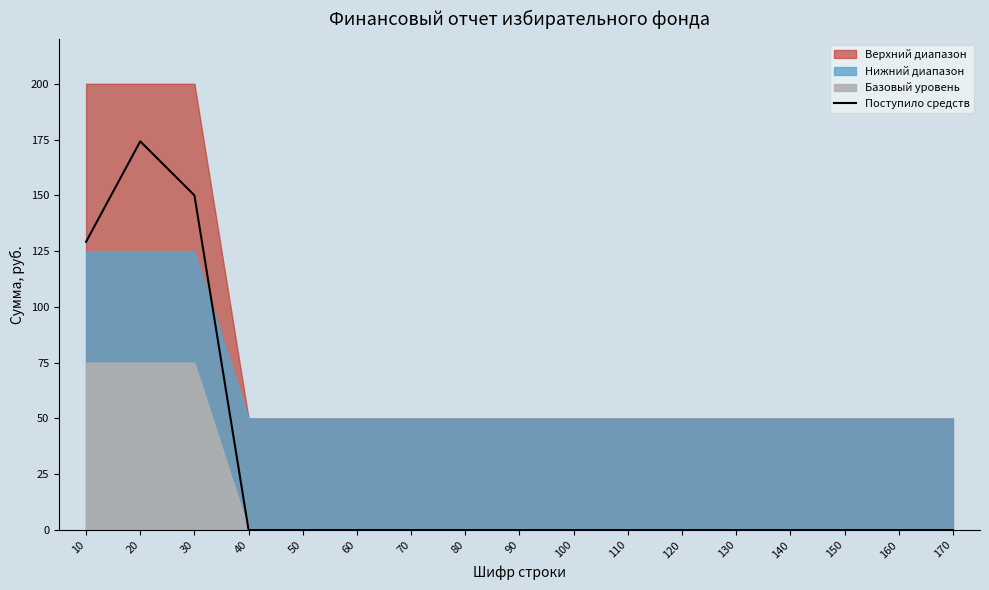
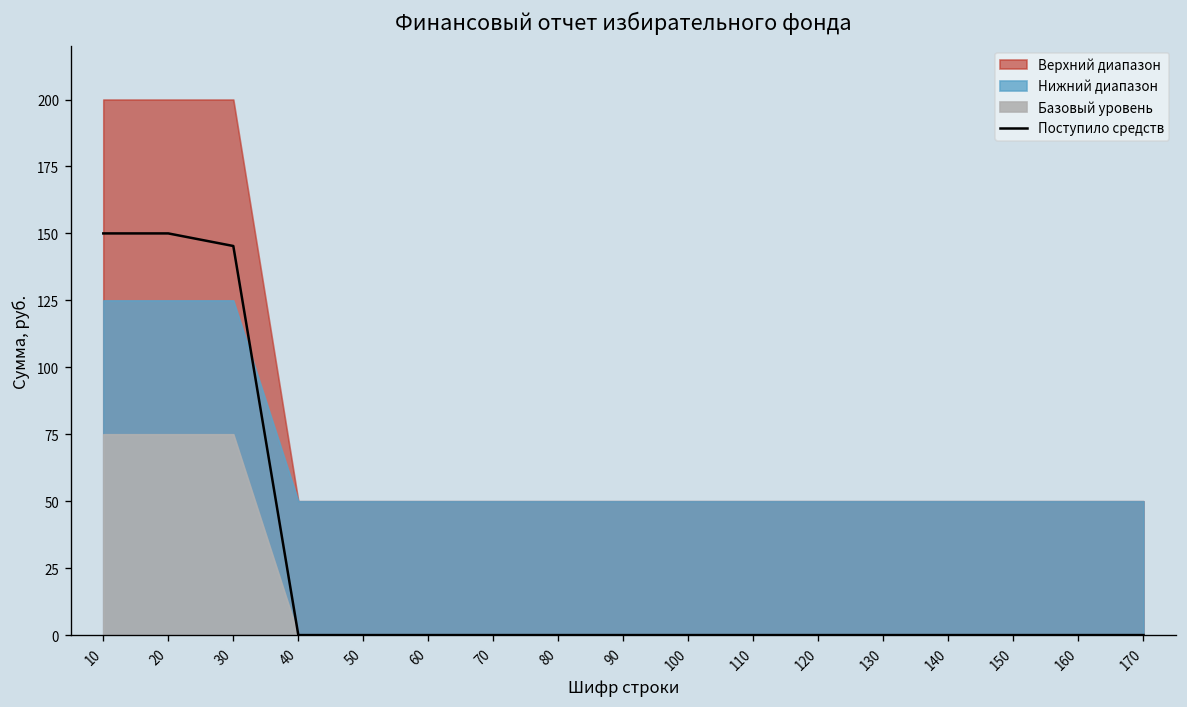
Поступило средств, 10: 129 -> 150
Поступило средств, 20: 174 -> 150
Поступило средств, 30: 150 -> 145
